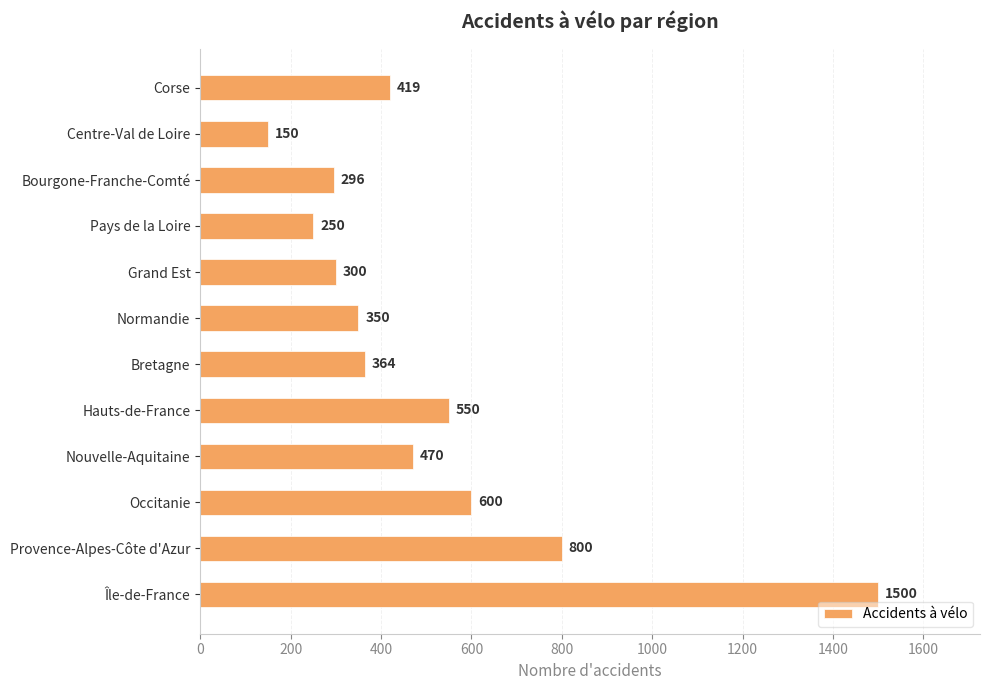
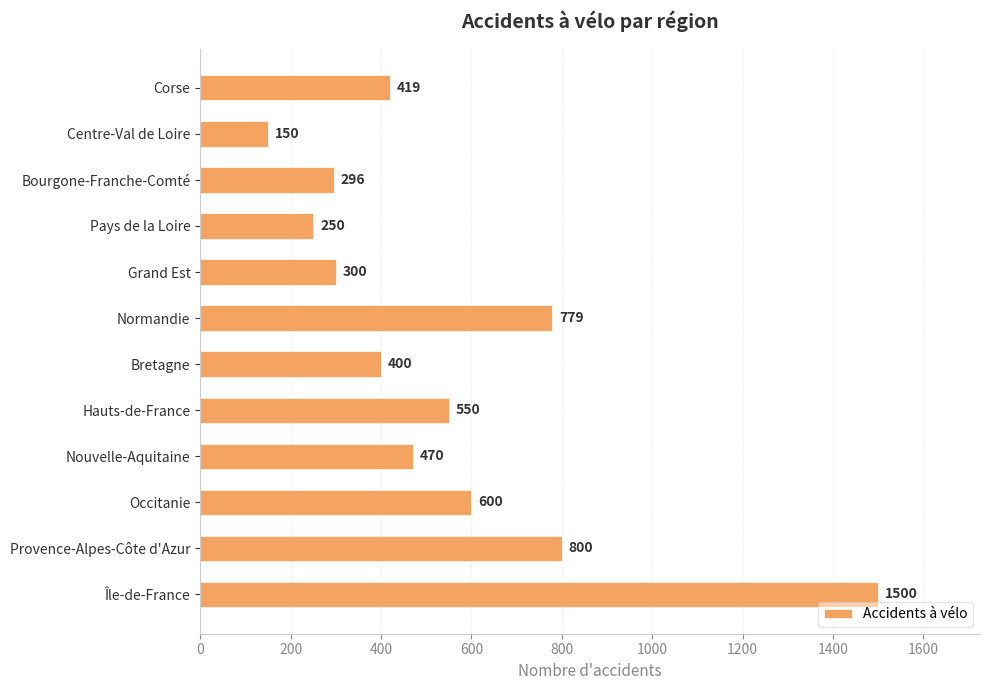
Normandie: 350 -> 779
Bretagne: 364 -> 400
